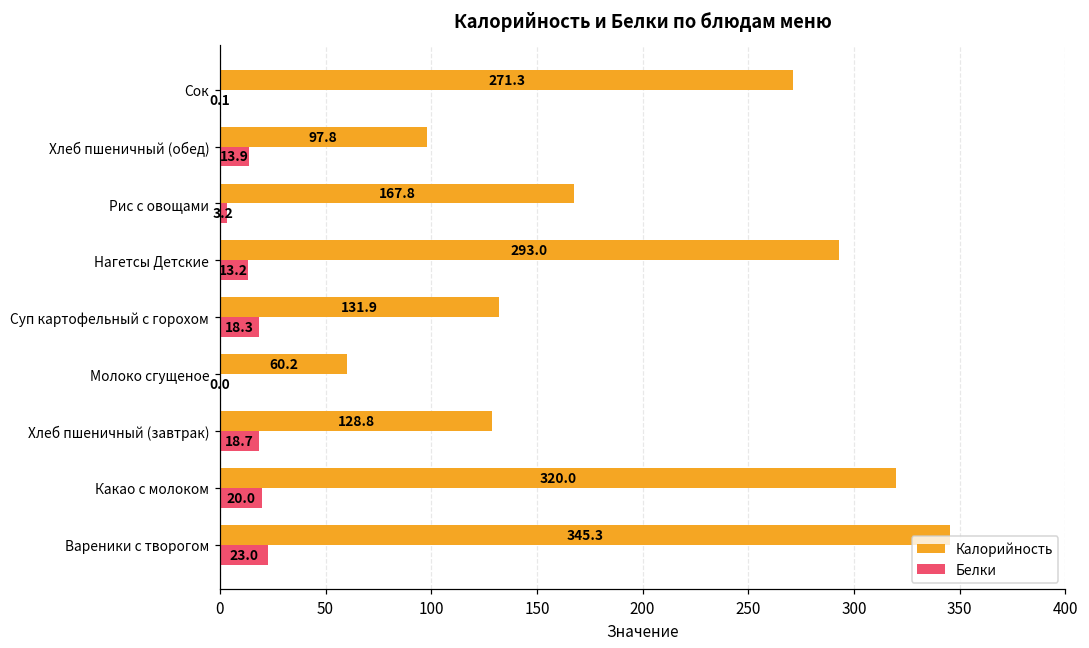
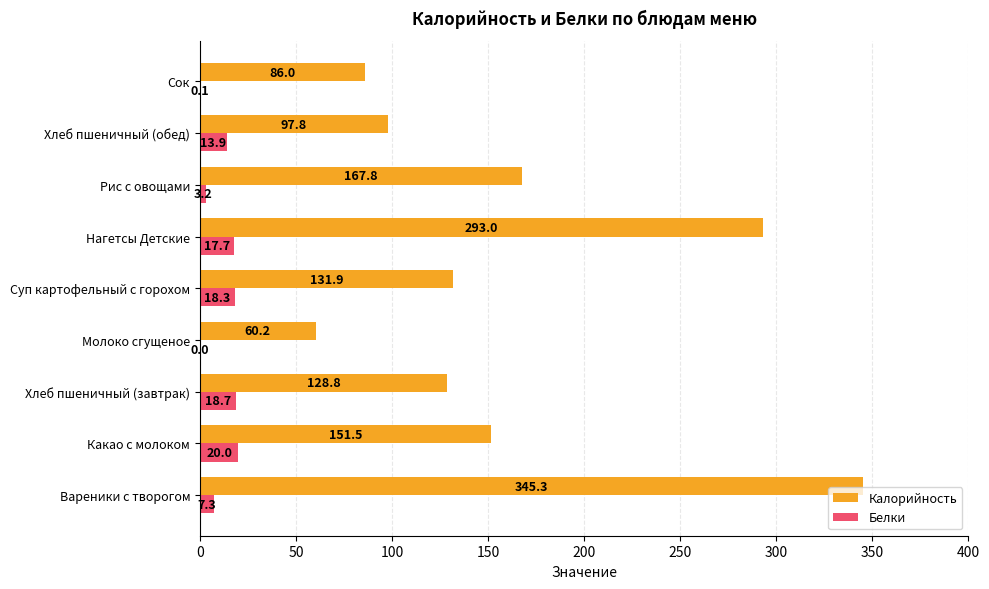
Калорийность, Сок: 271.3 -> 86.0
Белки, Нагетсы Детские: 13.2 -> 17.7
Калорийность, Какао с молоком: 320.0 -> 151.5
Белки, Вареники с творогом: 23.0 -> 7.3
